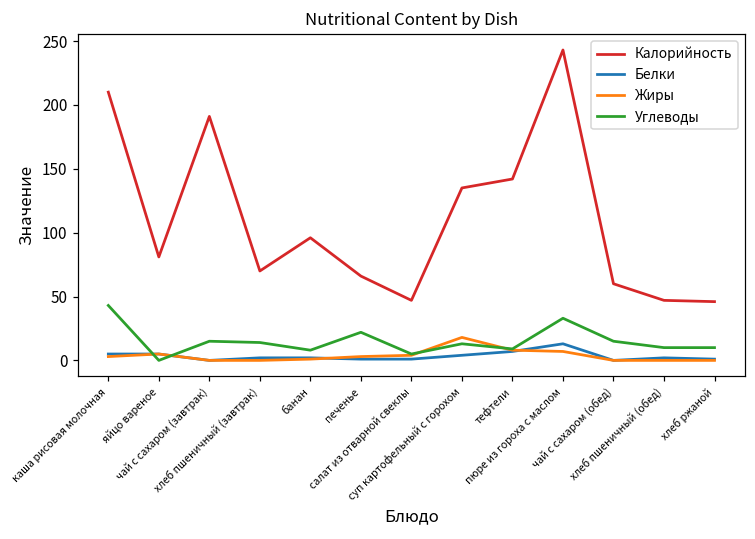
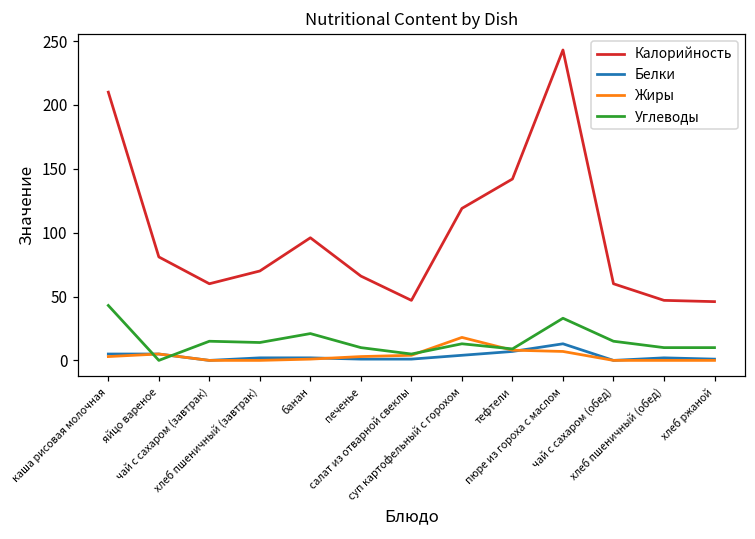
Калорийность, чай с сахаром (завтрак): 191 -> 60
Углеводы, банан: 8 -> 21
Углеводы, печенье: 22 -> 10
Калорийность, суп картофельный с горохом: 135 -> 119
